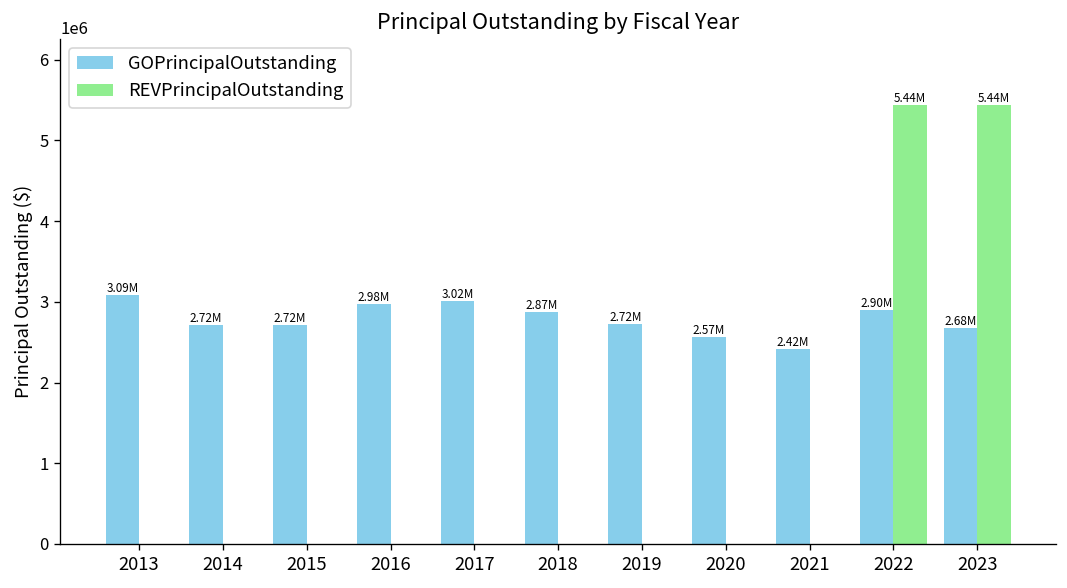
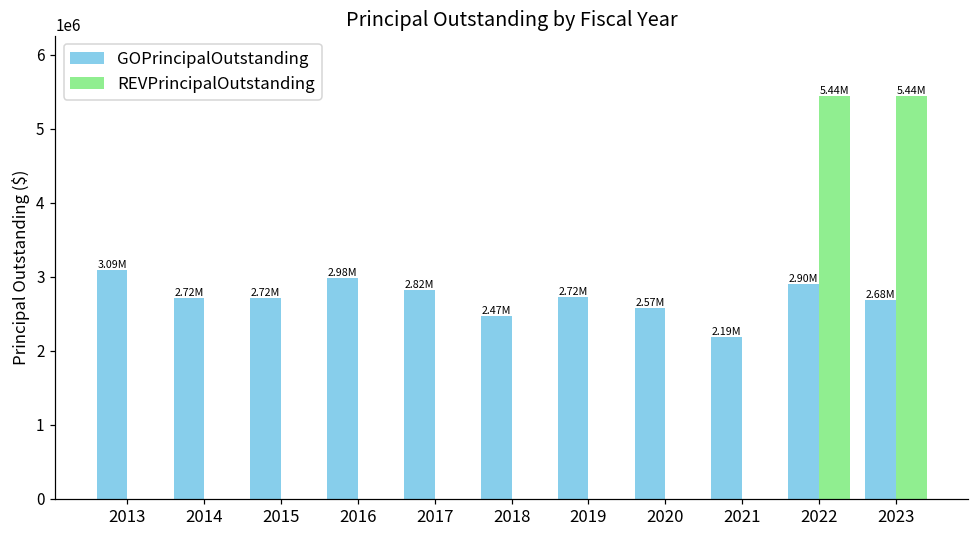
GOPrincipalOutstanding, 2017: 3.02M -> 2.82M
GOPrincipalOutstanding, 2018: 2.87M -> 2.47M
GOPrincipalOutstanding, 2021: 2.42M -> 2.19M
